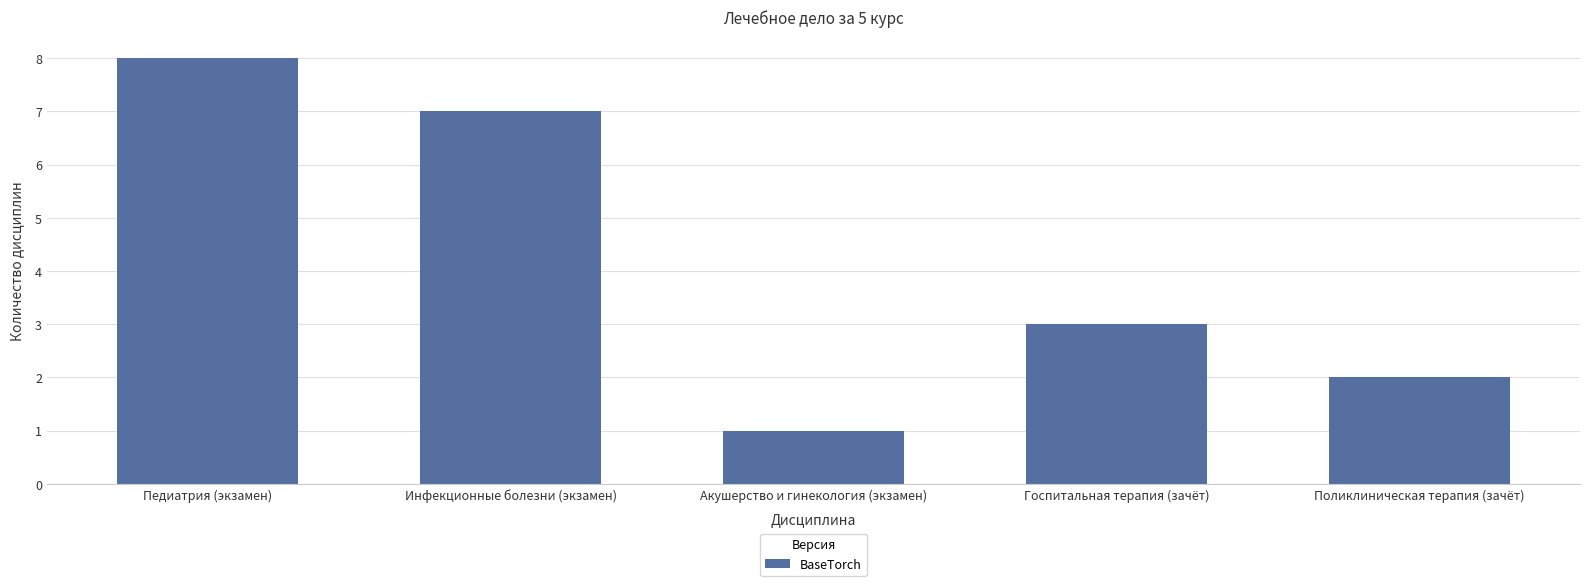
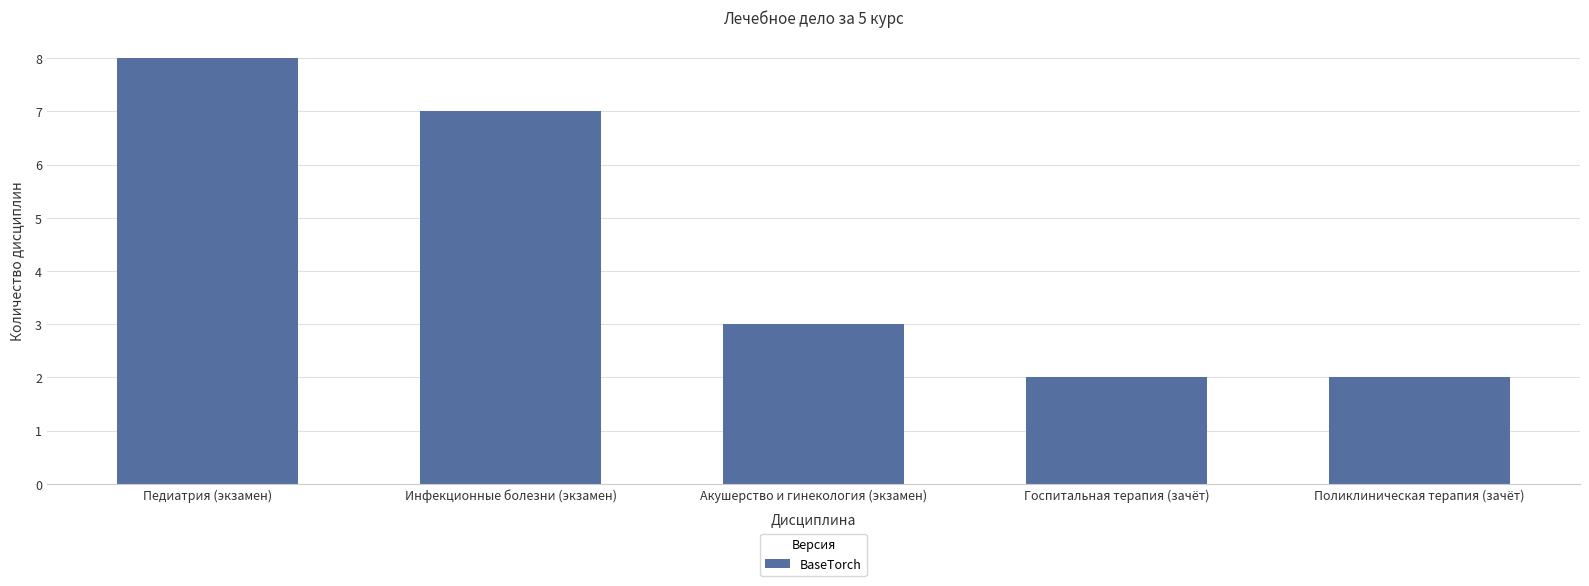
Акушерство и гинекология (экзамен): 1 -> 3
Госпитальная терапия (зачёт): 3 -> 2
